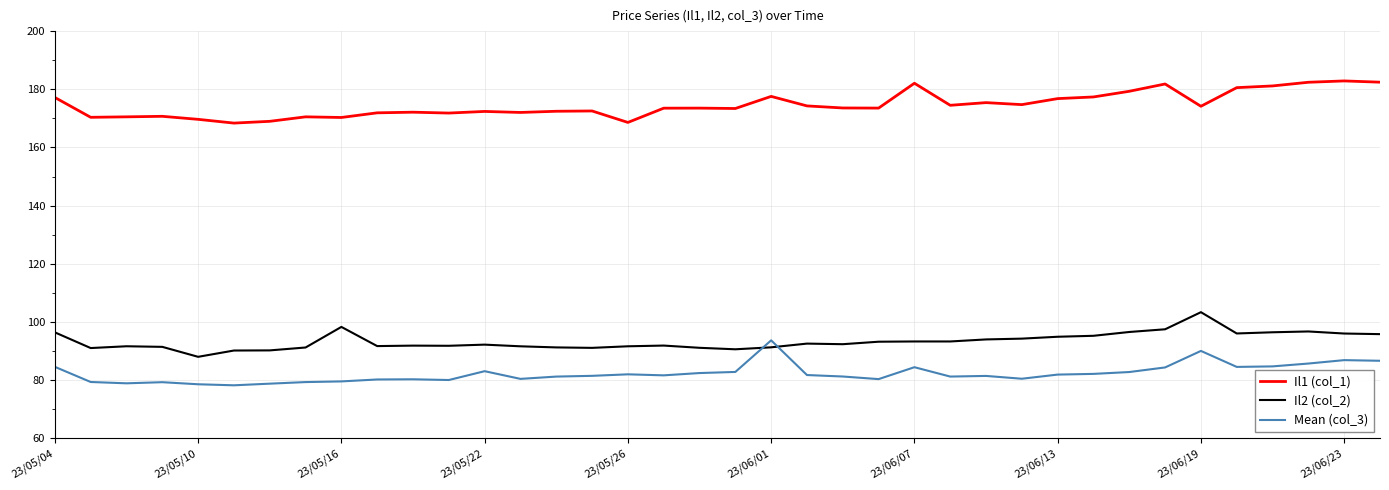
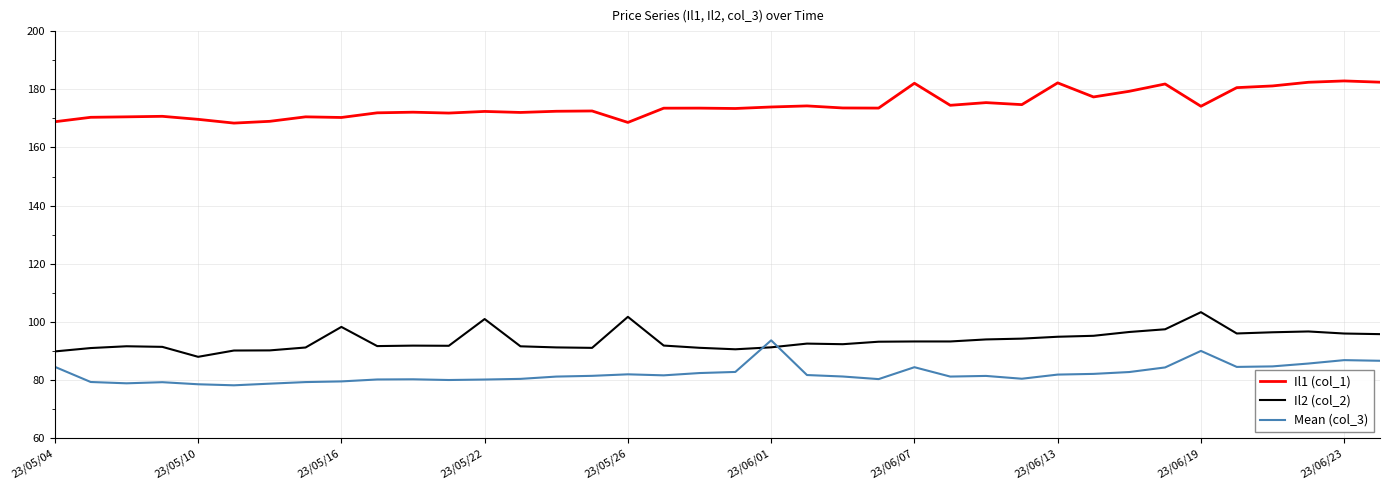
Il1 (col_1), 23/05/04: 177 -> 169
Il2 (col_2), 23/05/04: 96 -> 90
Il2 (col_2), 23/05/22: 92 -> 101
Mean (col_3), 23/05/22: 83 -> 80
Il2 (col_2), 23/05/26: 92 -> 102
Il1 (col_1), 23/06/01: 178 -> 174
Il1 (col_1), 23/06/13: 177 -> 182
